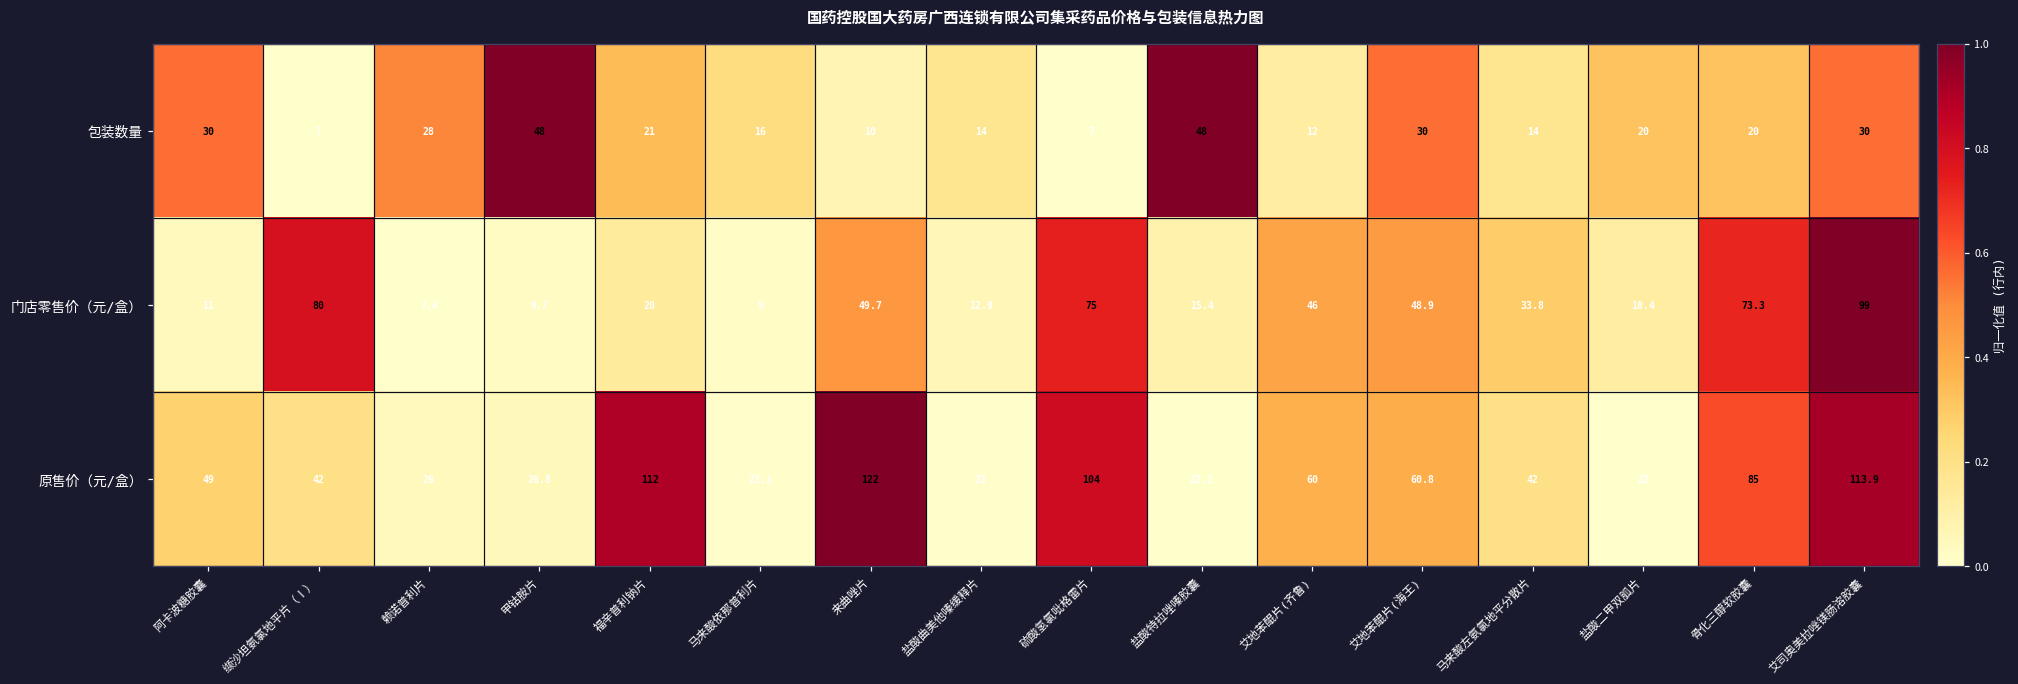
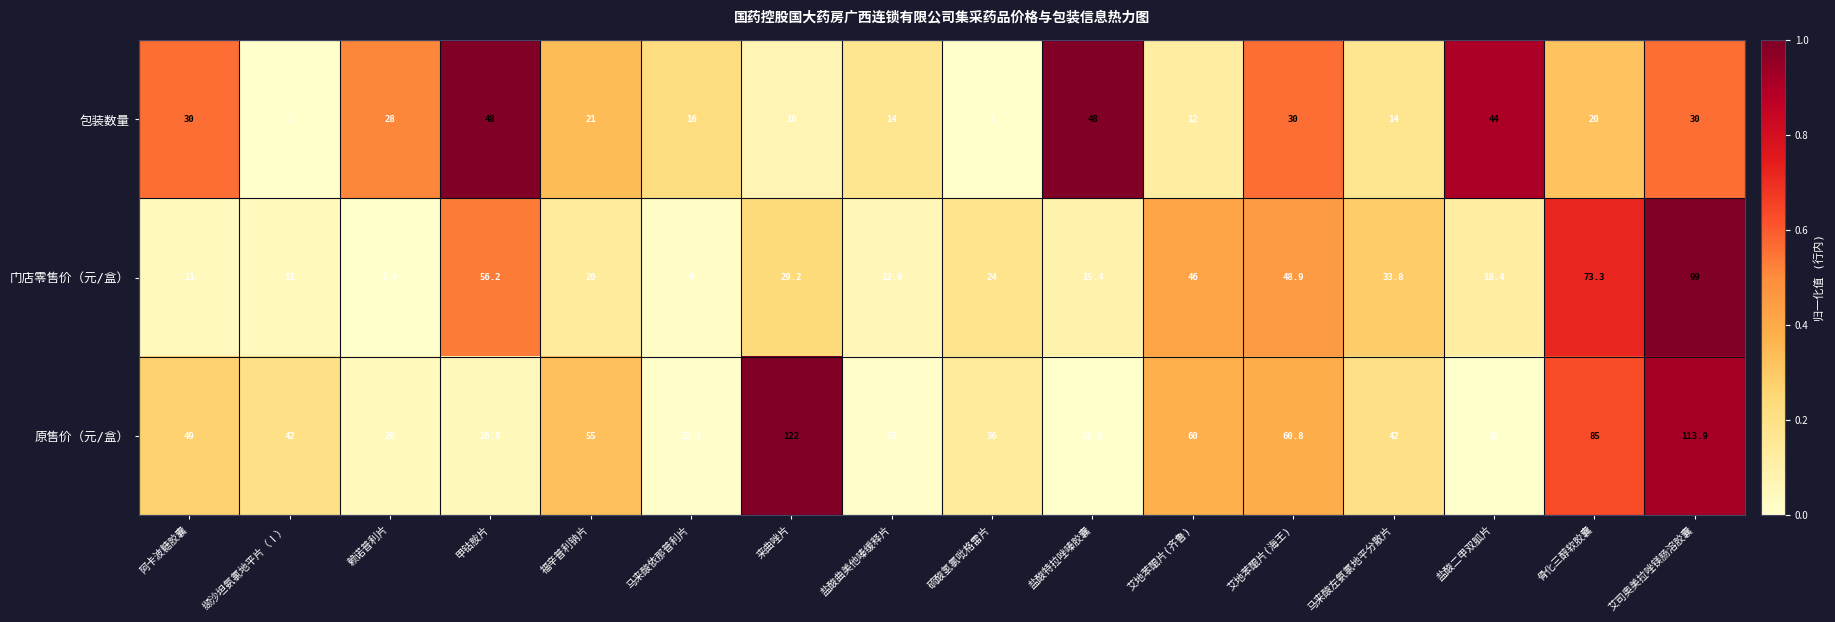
包装数量, 盐酸二甲双胍片: 20 -> 44
门店零售价（元/盒）, 缬沙坦氨氯地平片（Ⅰ）: 80 -> 11
门店零售价（元/盒）, 甲钴胺片: 9.7 -> 56.2
门店零售价（元/盒）, 来曲唑片: 49.7 -> 29.2
门店零售价（元/盒）, 硫酸氢氯吡格雷片: 75 -> 24
原售价（元/盒）, 福辛普利钠片: 112 -> 55
原售价（元/盒）, 硫酸氢氯吡格雷片: 104 -> 36
